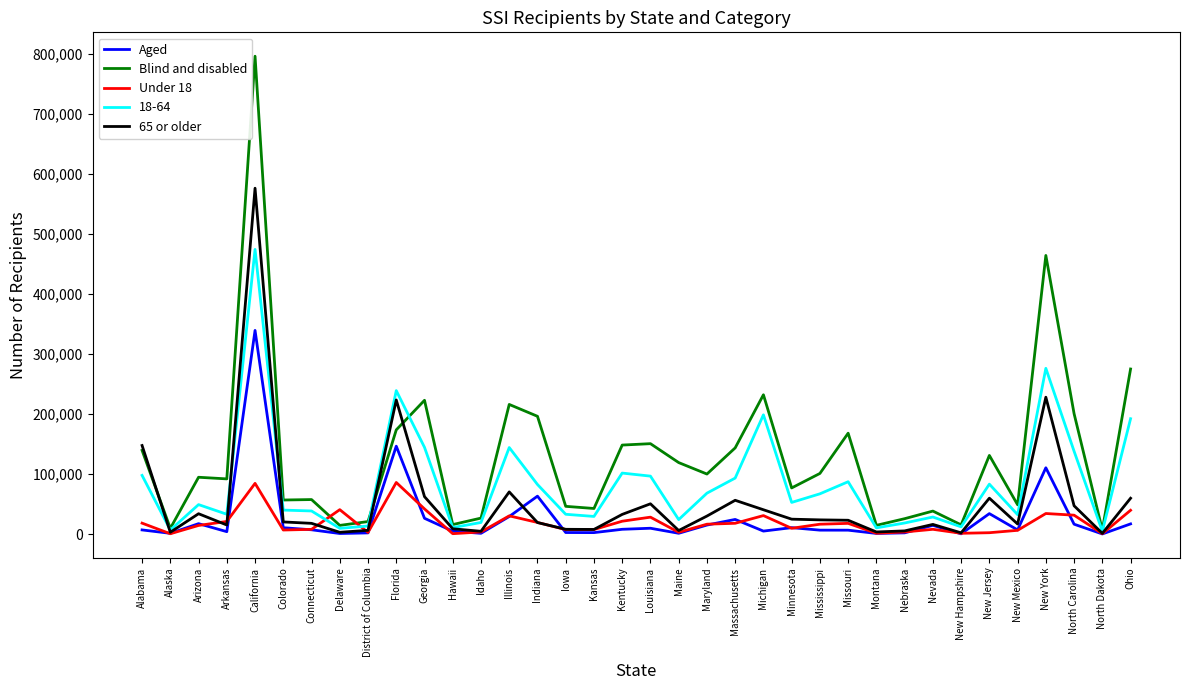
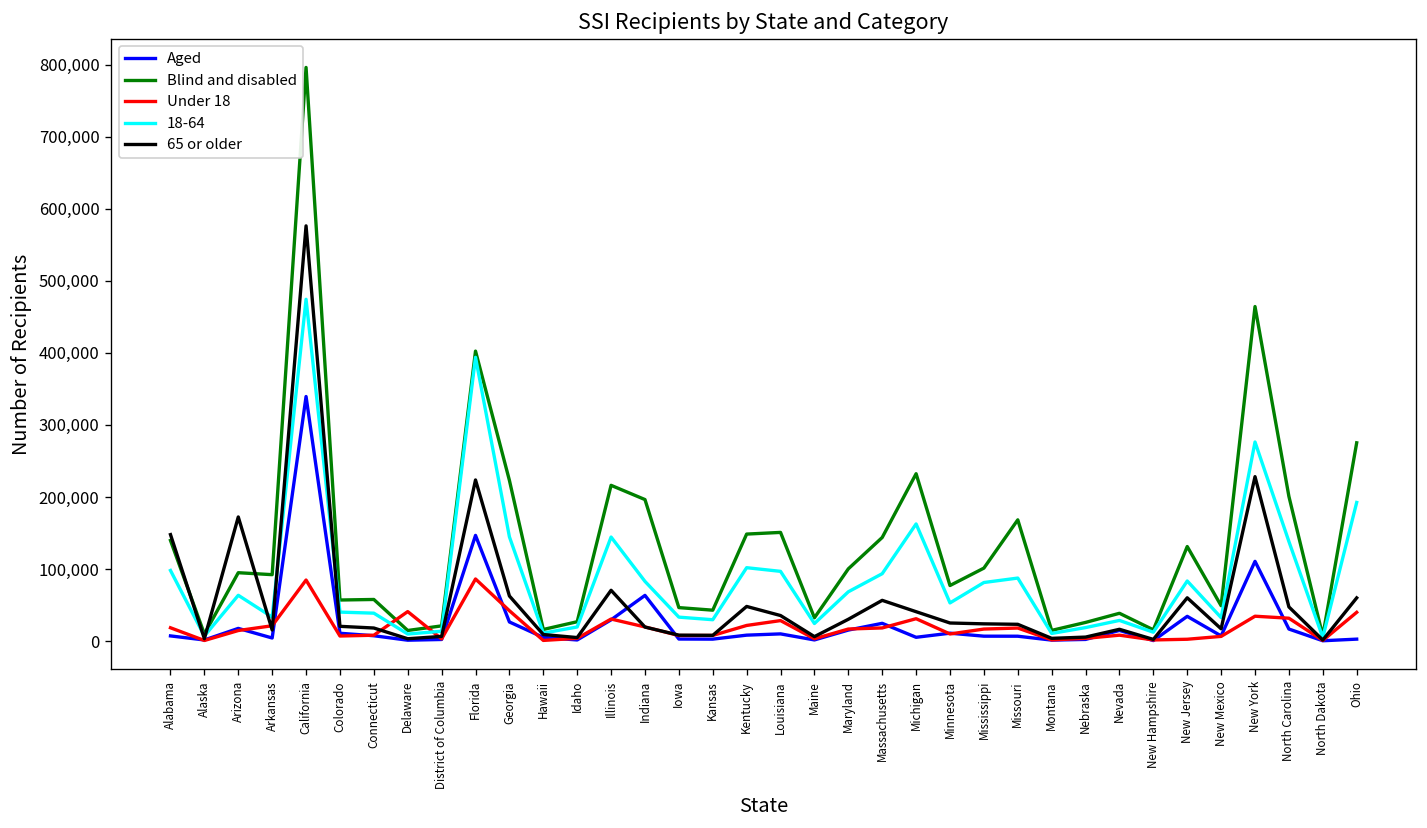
18-64, Arizona: 50,000 -> 60,000
65 or older, Arizona: 30,000 -> 170,000
Blind and disabled, Florida: 170,000 -> 400,000
18-64, Florida: 240,000 -> 390,000
65 or older, Kentucky: 30,000 -> 50,000
65 or older, Louisiana: 50,000 -> 40,000
Blind and disabled, Maine: 120,000 -> 30,000
18-64, Michigan: 200,000 -> 160,000
18-64, Mississippi: 70,000 -> 80,000
Aged, Ohio: 20,000 -> 0
